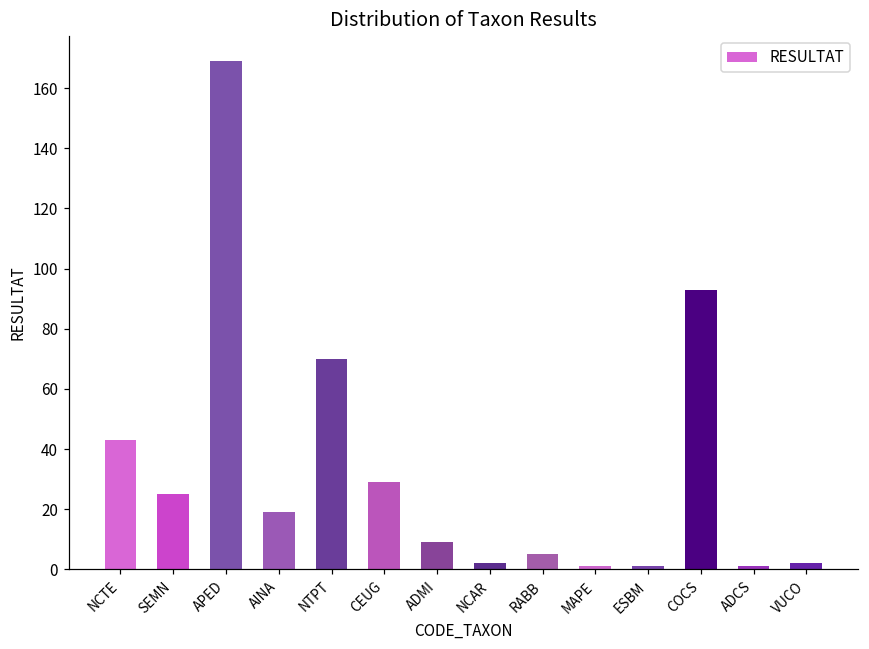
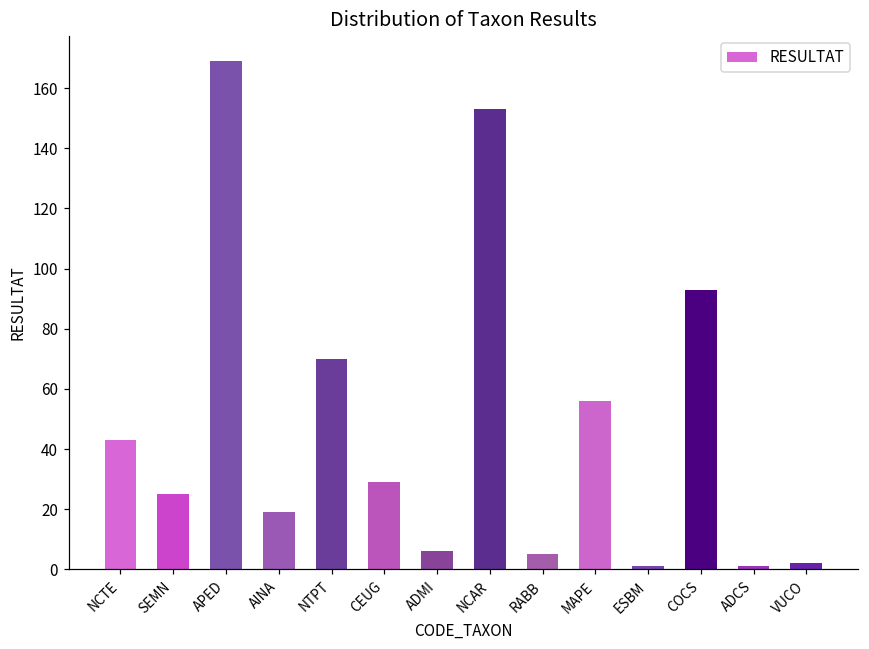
ADMI: 9 -> 6
NCAR: 2 -> 153
MAPE: 1 -> 56
